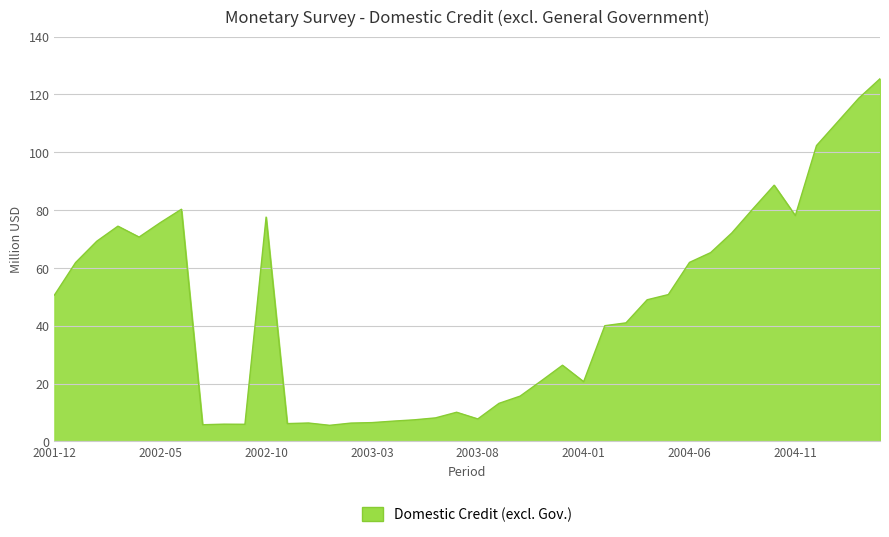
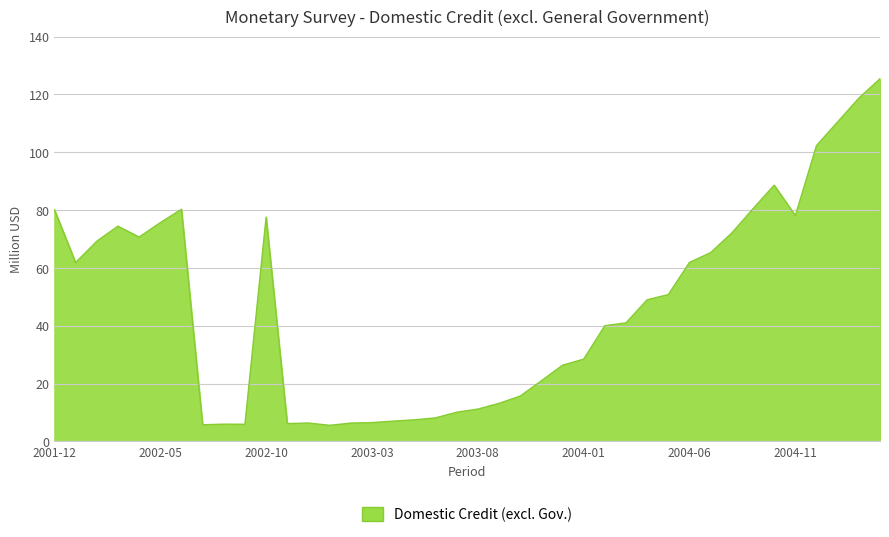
2001-12: 51 -> 80
2003-08: 8 -> 11
2004-01: 21 -> 28
